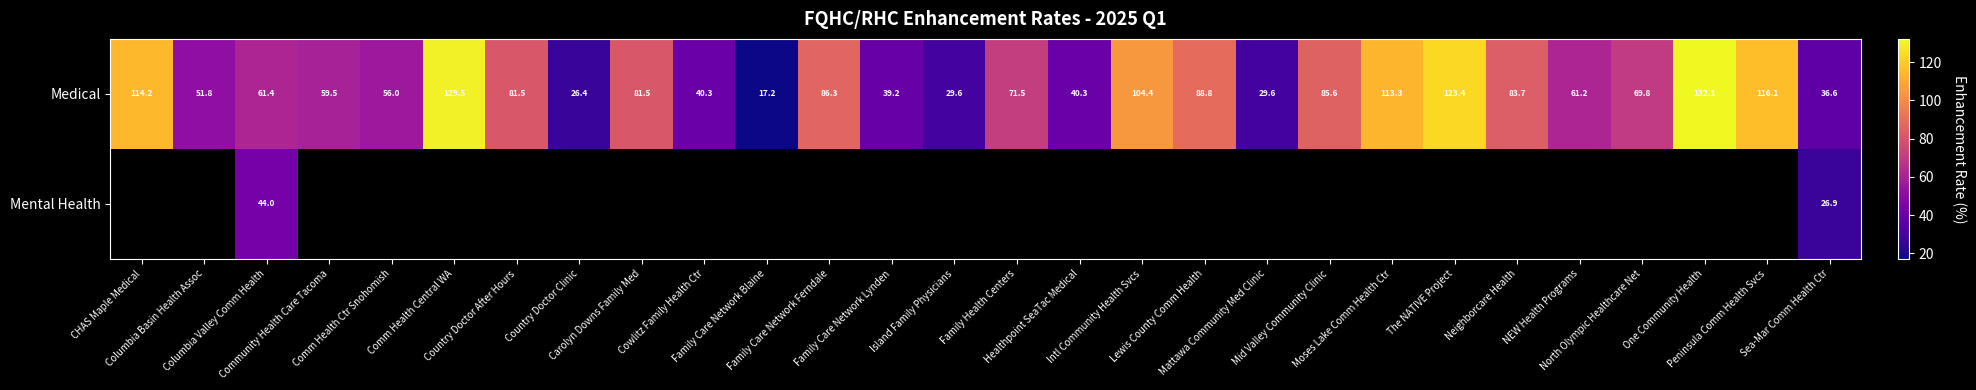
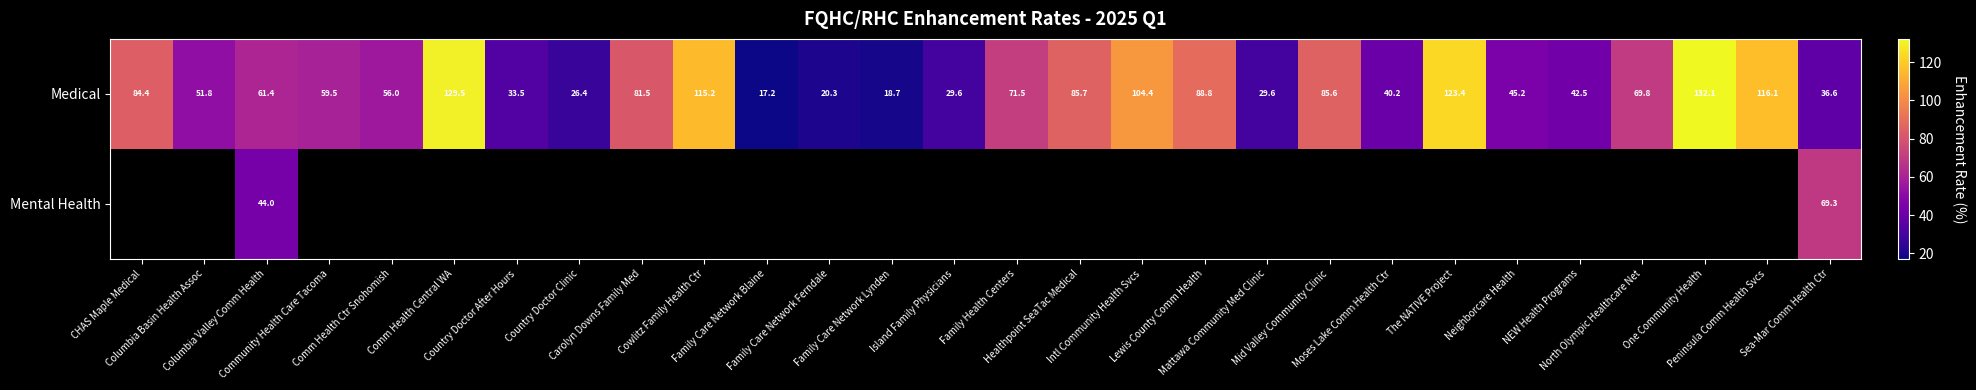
Medical, CHAS Maple Medical: 114.2 -> 84.4
Medical, Country Doctor After Hours: 81.5 -> 33.5
Medical, Cowlitz Family Health Ctr: 40.3 -> 115.2
Medical, Family Care Network Ferndale: 86.3 -> 20.3
Medical, Family Care Network Lynden: 39.2 -> 18.7
Medical, Healthpoint SeaTac Medical: 40.3 -> 85.7
Medical, Moses Lake Comm Health Ctr: 113.3 -> 40.2
Medical, Neighborcare Health: 83.7 -> 45.2
Medical, NEW Health Programs: 61.2 -> 42.5
Mental Health, Sea-Mar Comm Health Ctr: 26.9 -> 69.3
